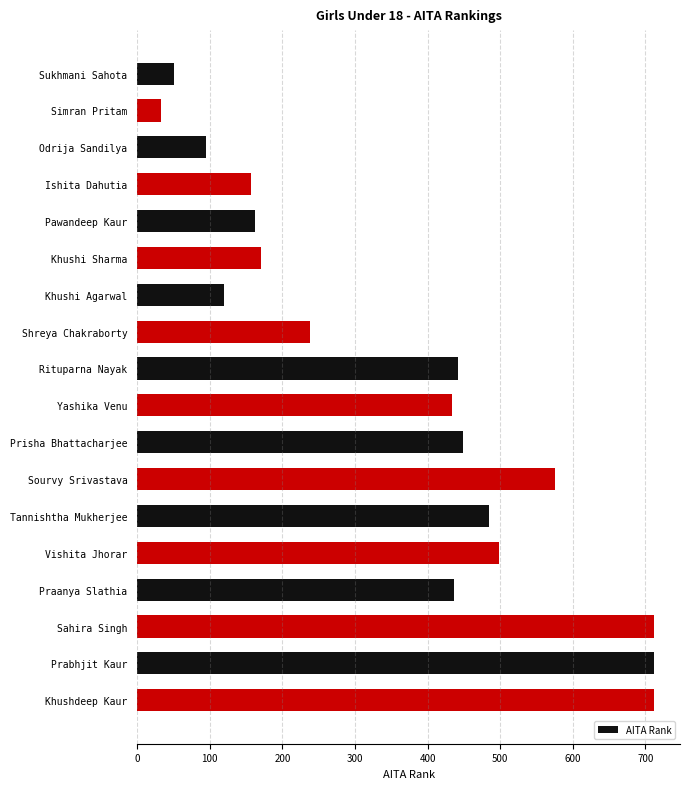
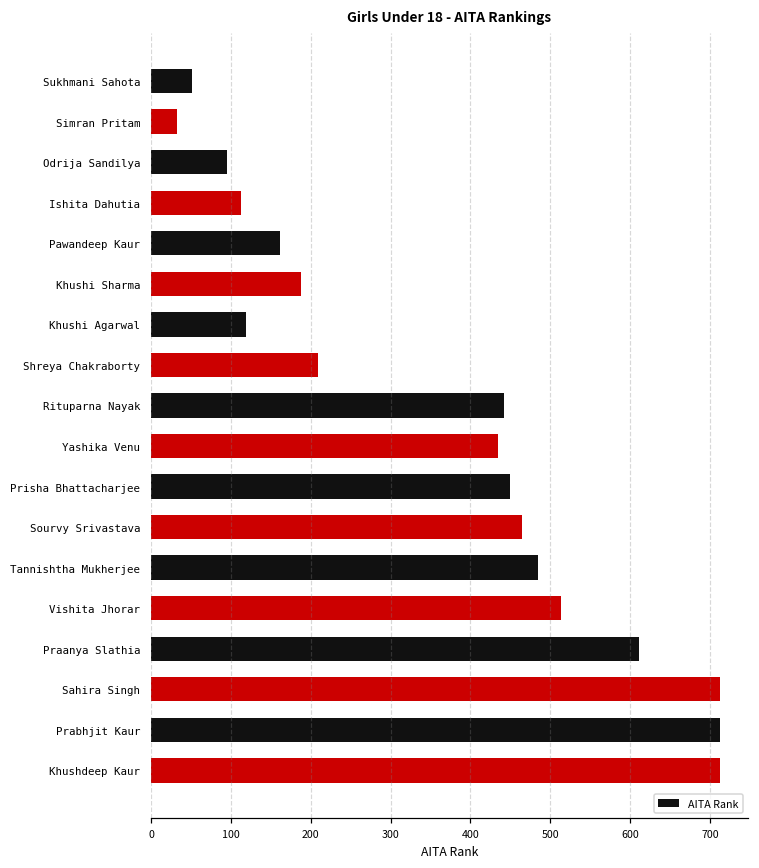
Ishita Dahutia: 160 -> 110
Khushi Sharma: 170 -> 190
Shreya Chakraborty: 240 -> 210
Sourvy Srivastava: 580 -> 460
Vishita Jhorar: 500 -> 510
Praanya Slathia: 440 -> 610
